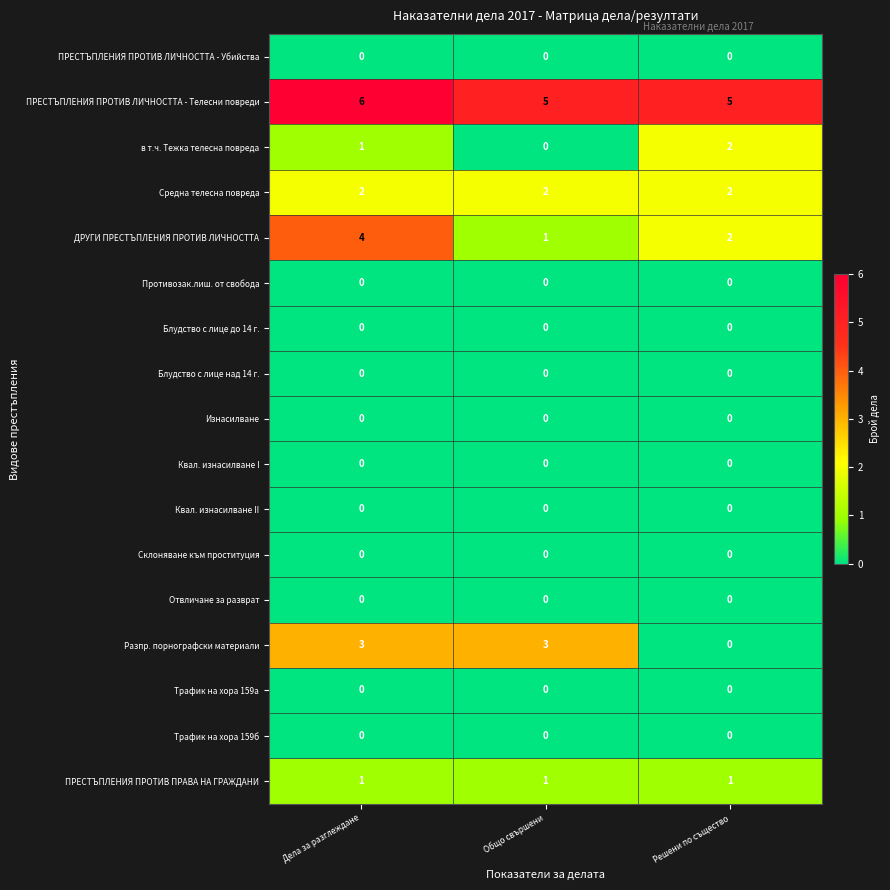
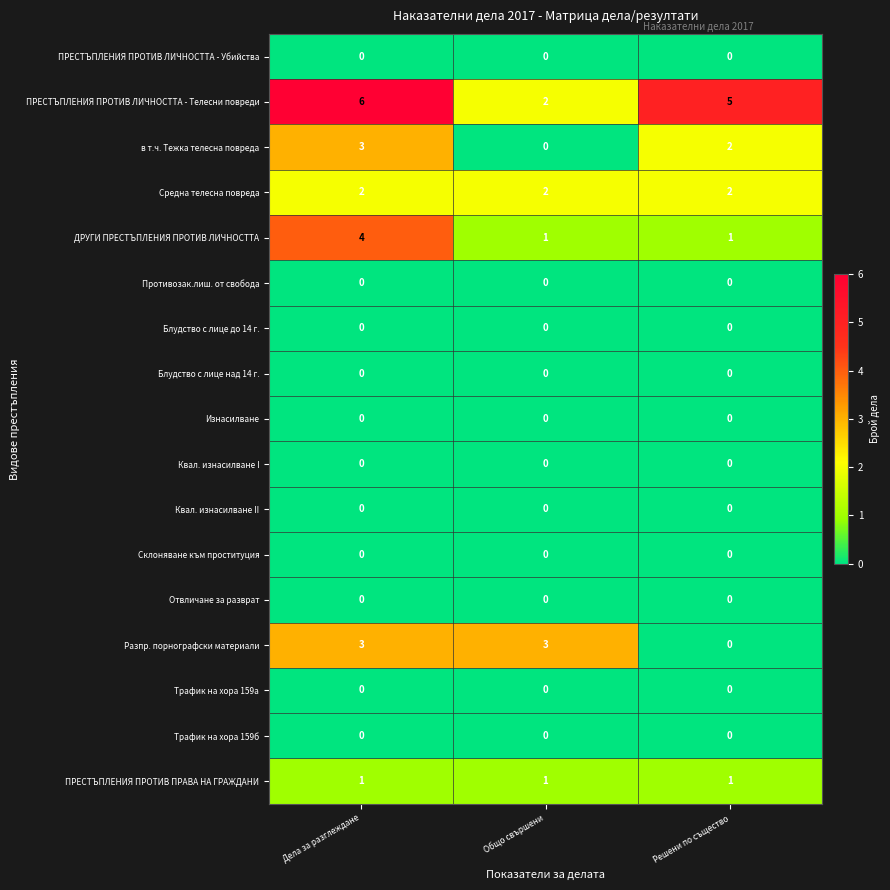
ПРЕСТЪПЛЕНИЯ ПРОТИВ ЛИЧНОСТТА - Телесни повреди, Общо свършени: 5 -> 2
в т.ч. Тежка телесна повреда, Дела за разглеждане: 1 -> 3
ДРУГИ ПРЕСТЪПЛЕНИЯ ПРОТИВ ЛИЧНОСТТА, Решени по същество: 2 -> 1
